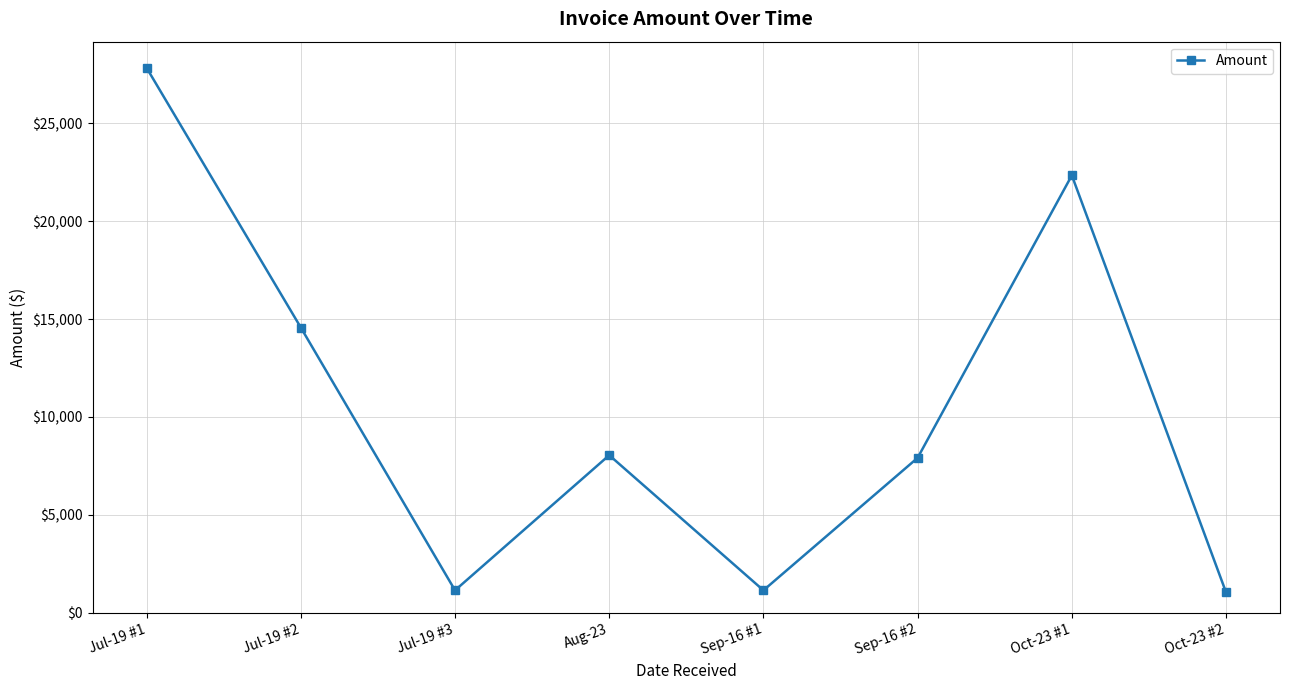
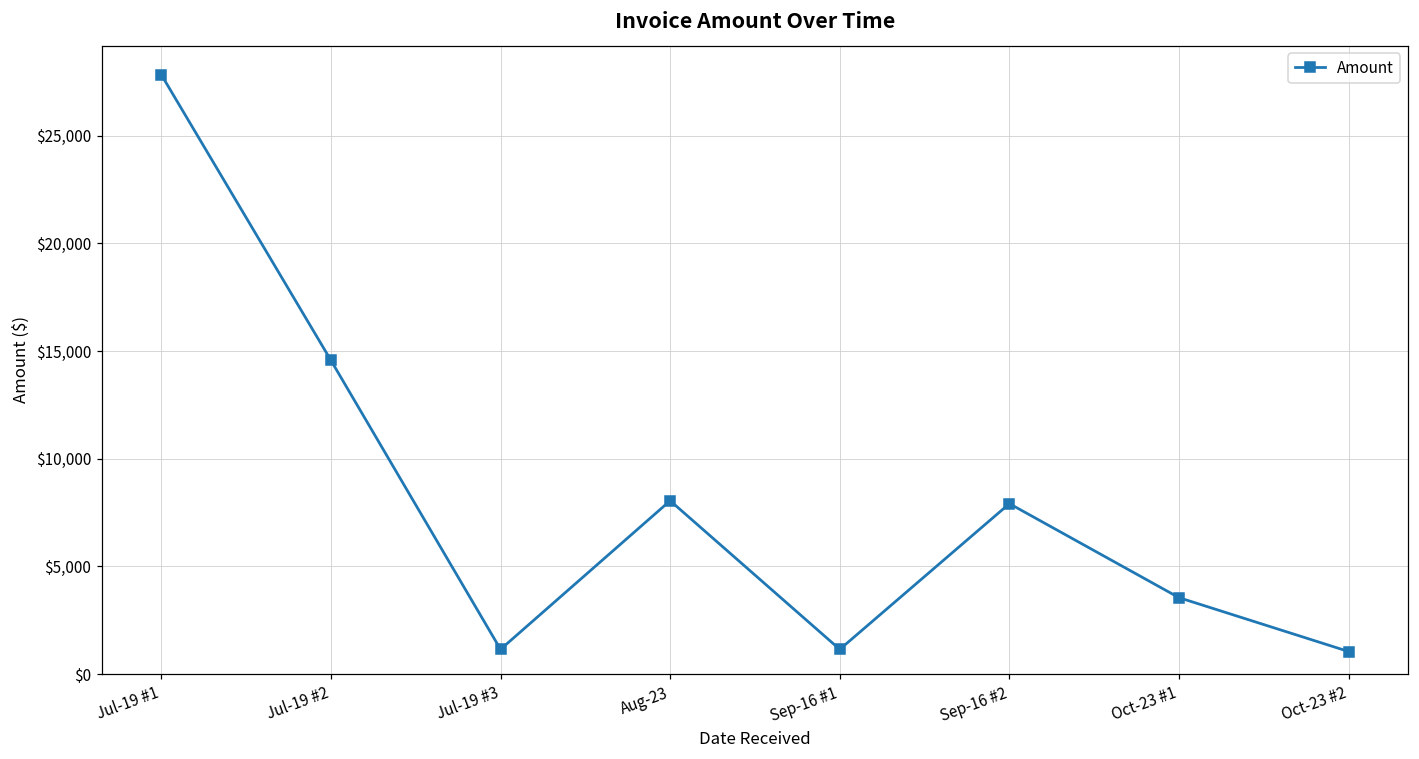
Oct-23 #1: $22,300 -> $3,600
